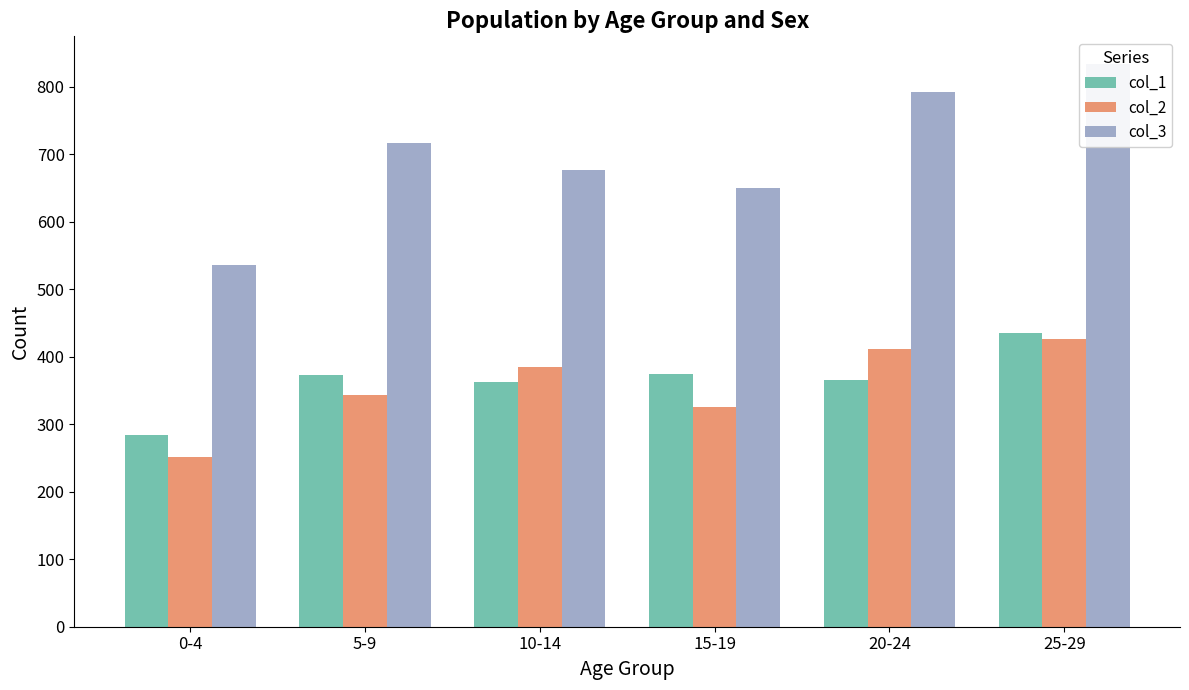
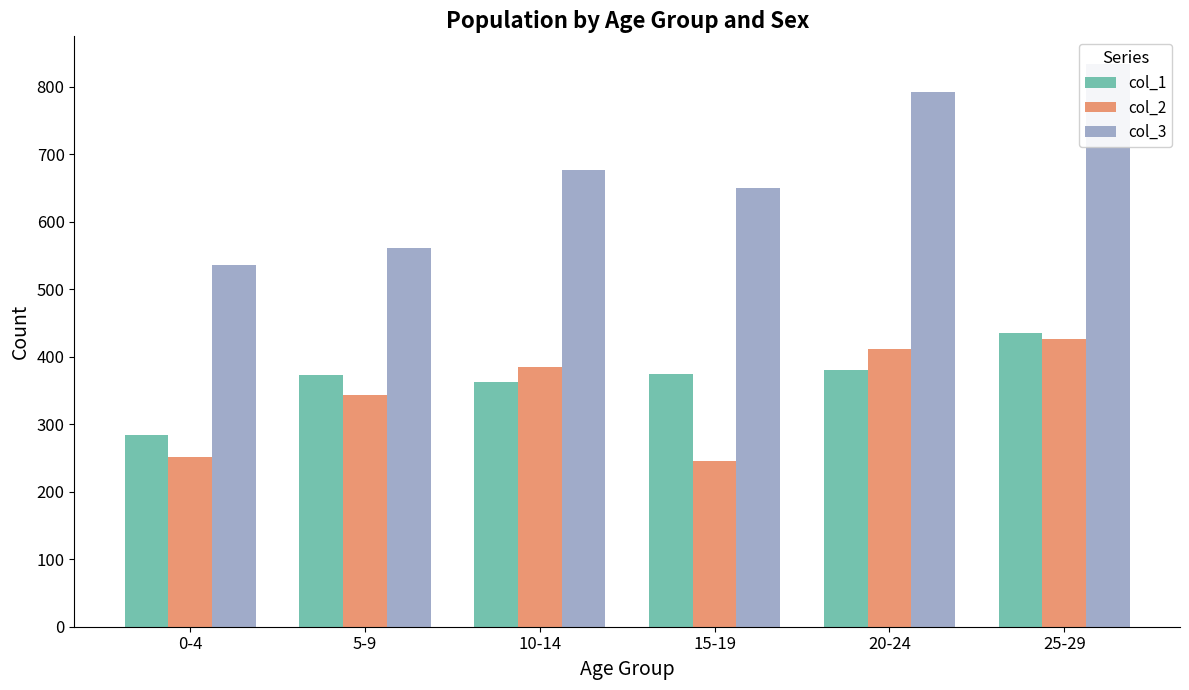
col_3, 5-9: 720 -> 560
col_2, 15-19: 330 -> 250
col_1, 20-24: 370 -> 380
